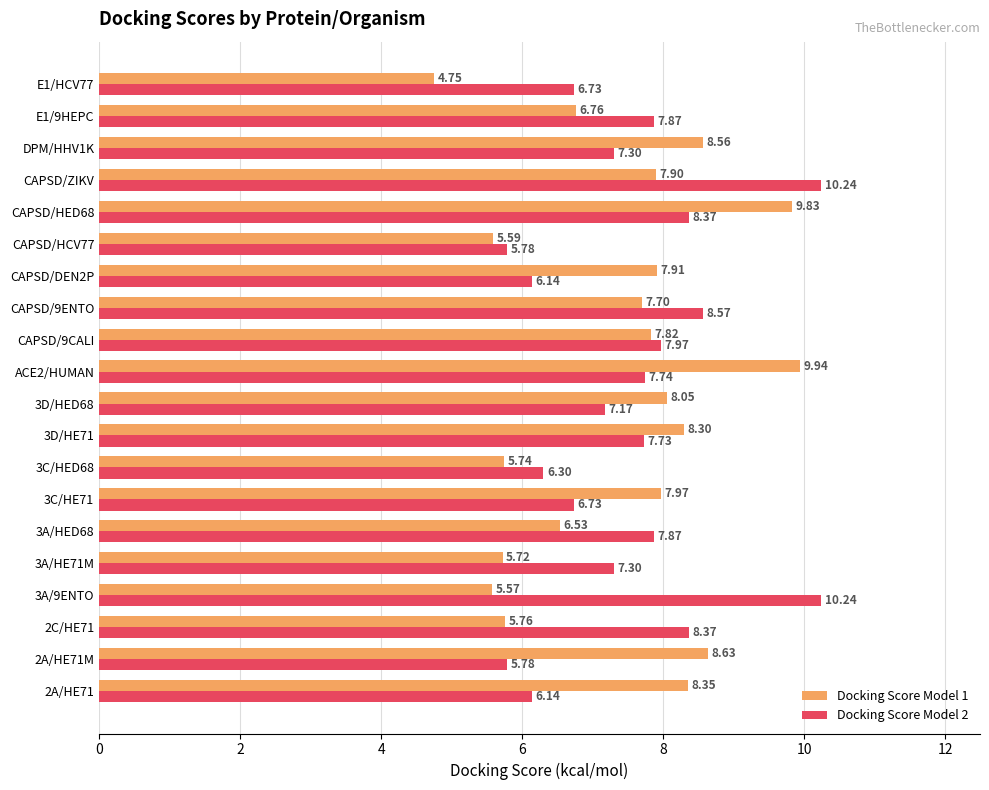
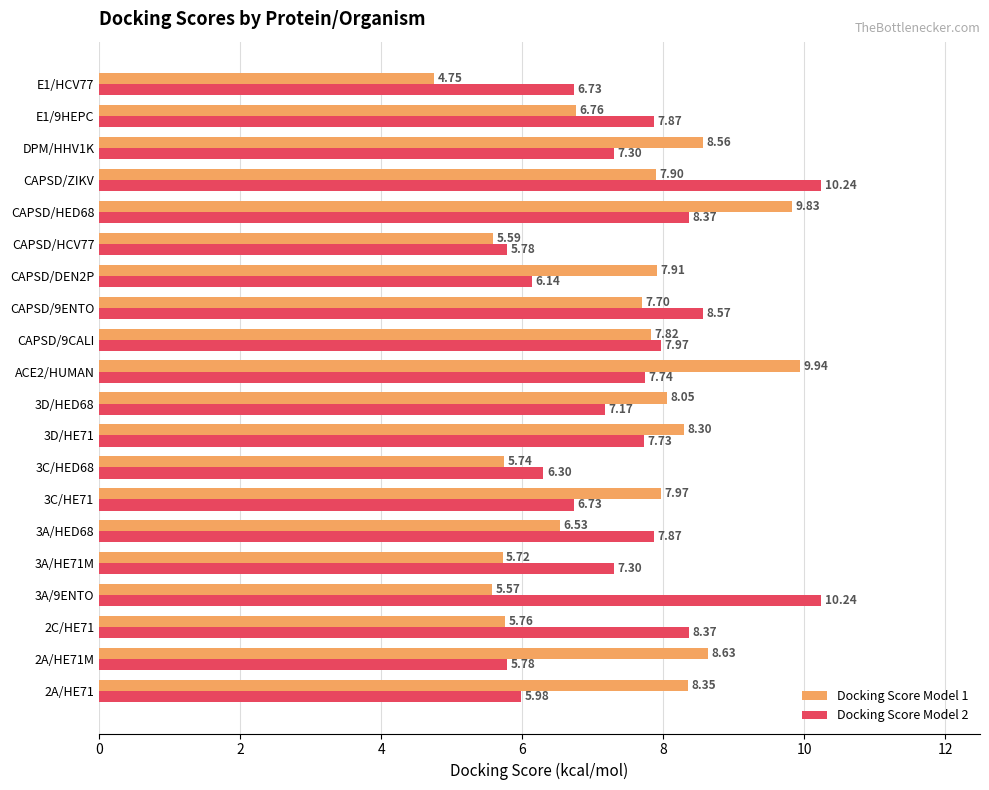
Docking Score Model 2, 2A/HE71: 6.14 -> 5.98
